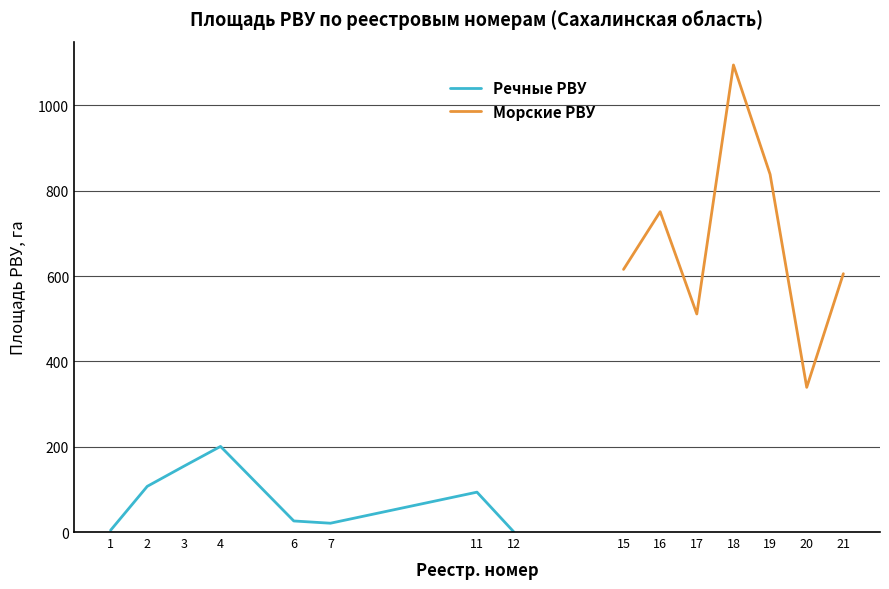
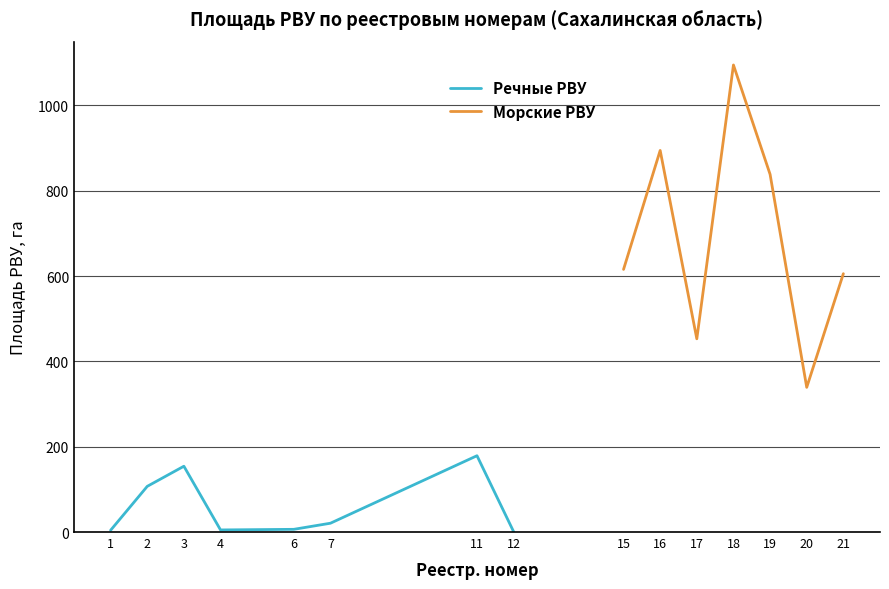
Речные РВУ, 4: 200 -> 0
Речные РВУ, 6: 30 -> 10
Речные РВУ, 11: 90 -> 180
Морские РВУ, 16: 750 -> 890
Морские РВУ, 17: 510 -> 450
